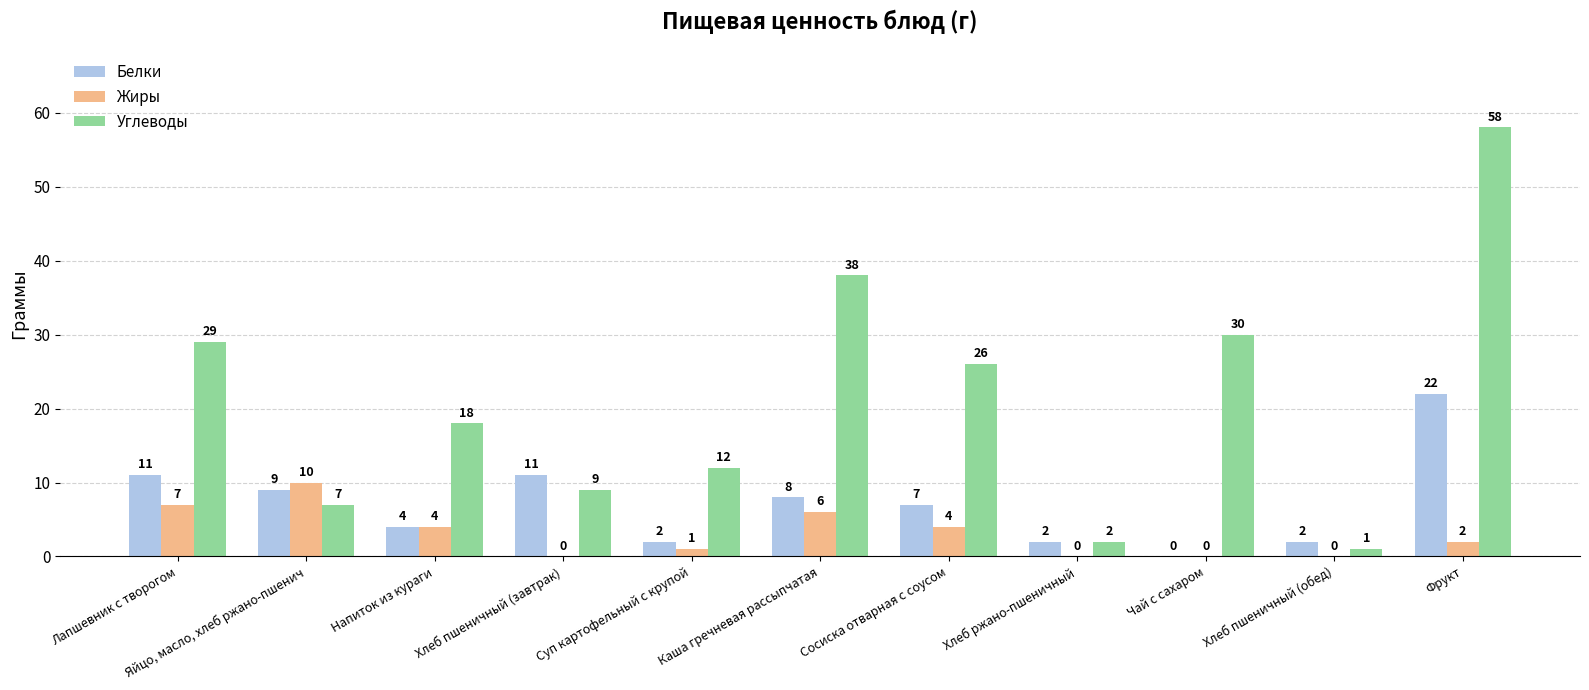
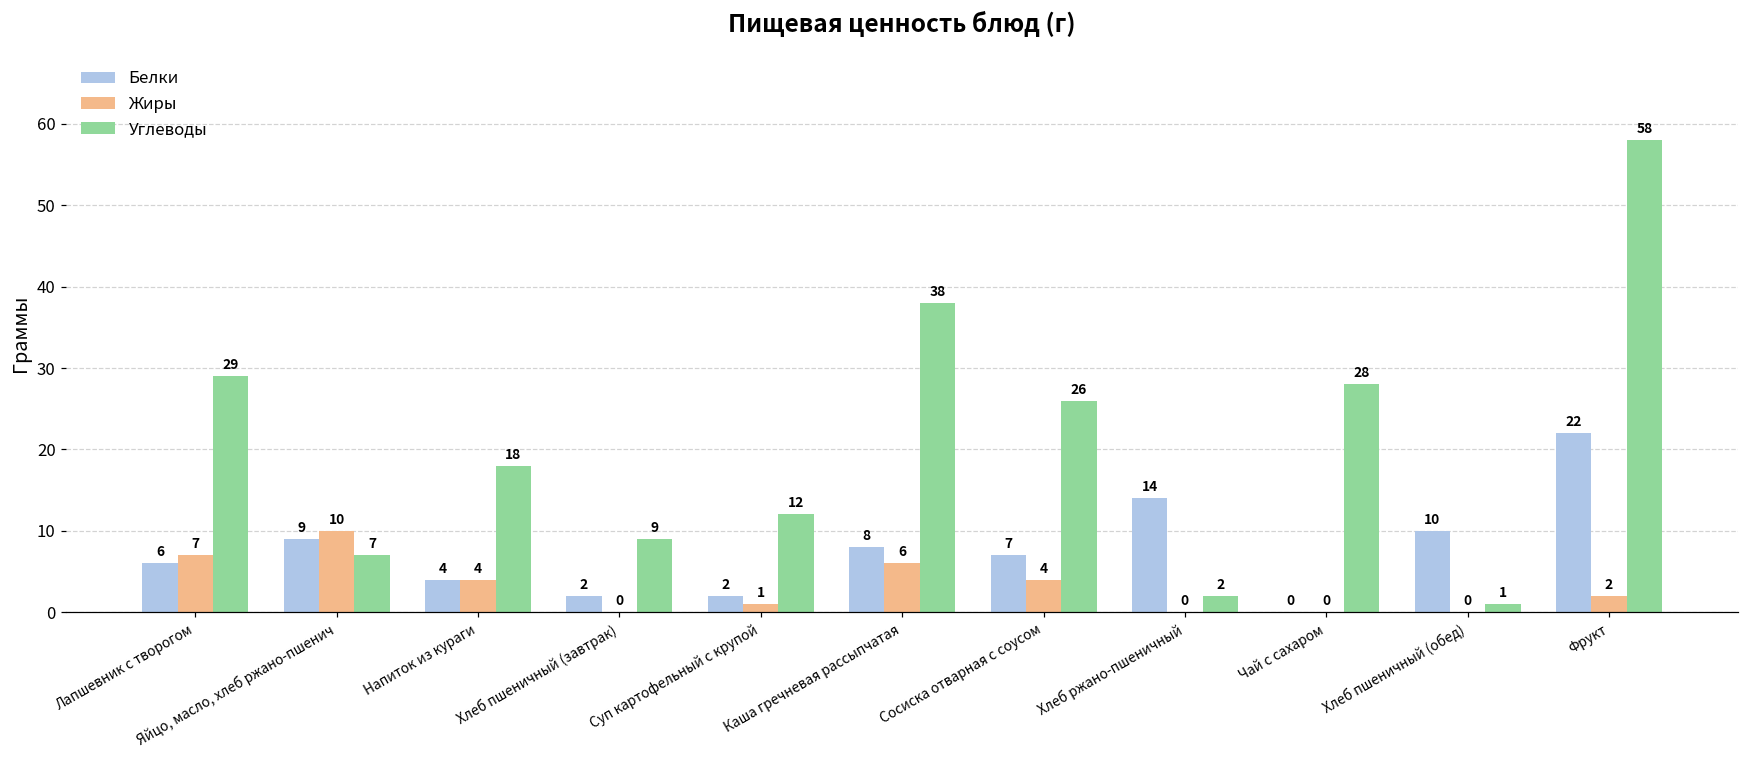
Белки, Лапшевник с творогом: 11 -> 6
Белки, Хлеб пшеничный (завтрак): 11 -> 2
Белки, Хлеб ржано-пшеничный: 2 -> 14
Углеводы, Чай с сахаром: 30 -> 28
Белки, Хлеб пшеничный (обед): 2 -> 10
